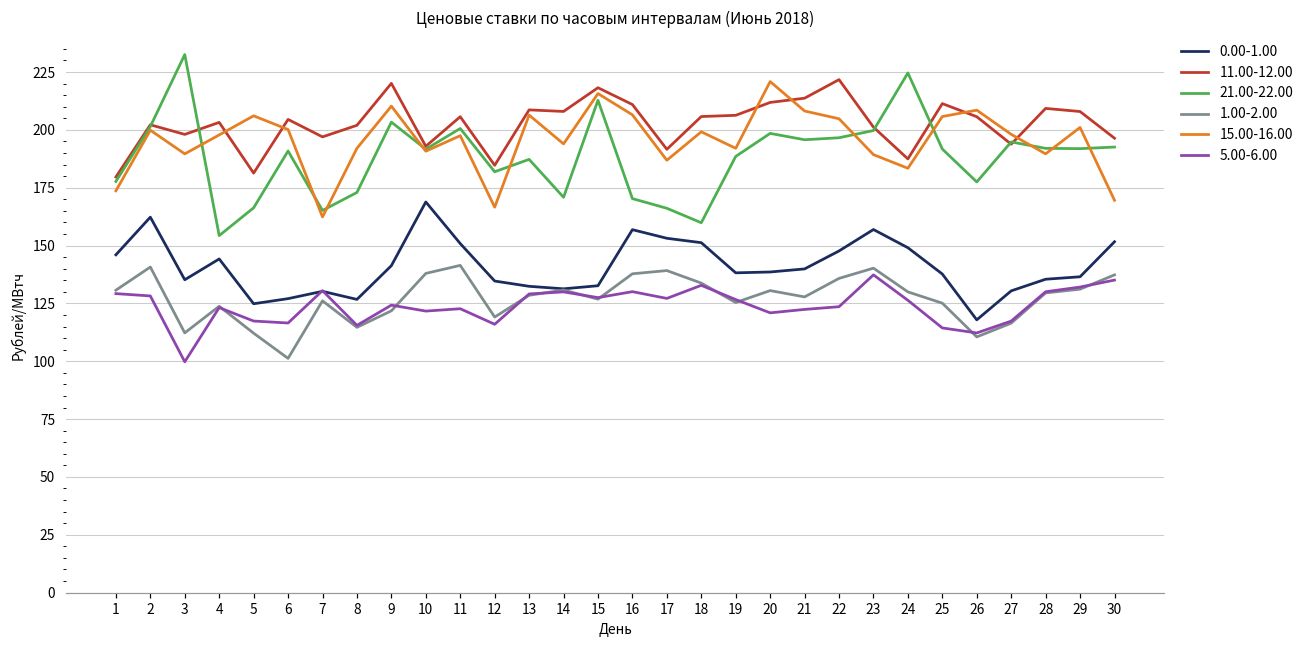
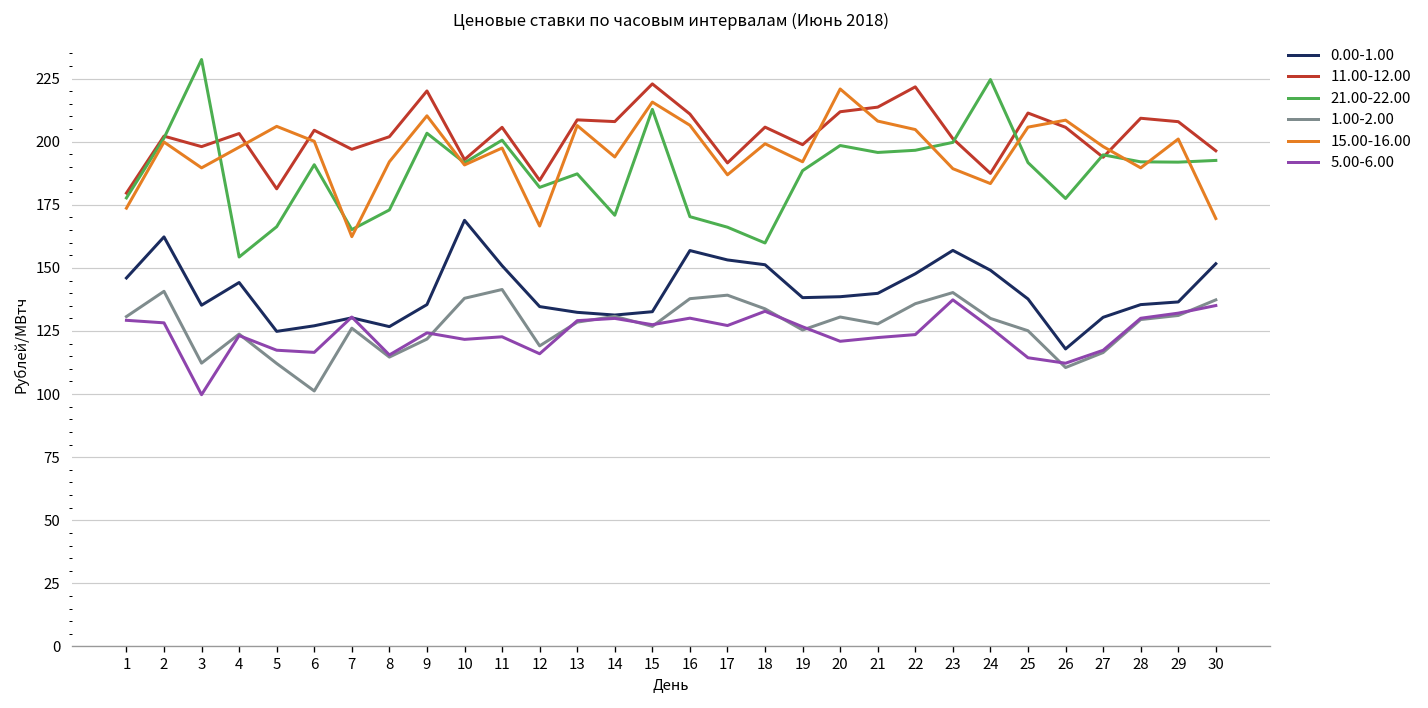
0.00-1.00, 9: 141 -> 135
11.00-12.00, 15: 218 -> 223
11.00-12.00, 19: 206 -> 199
